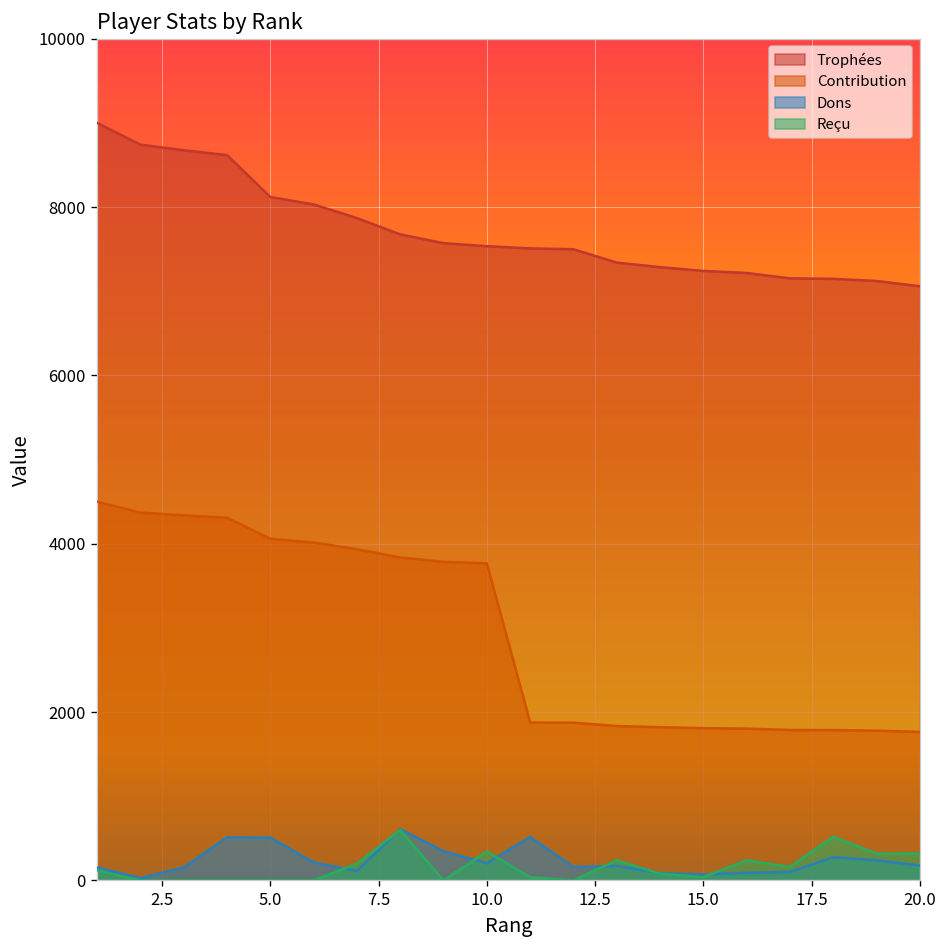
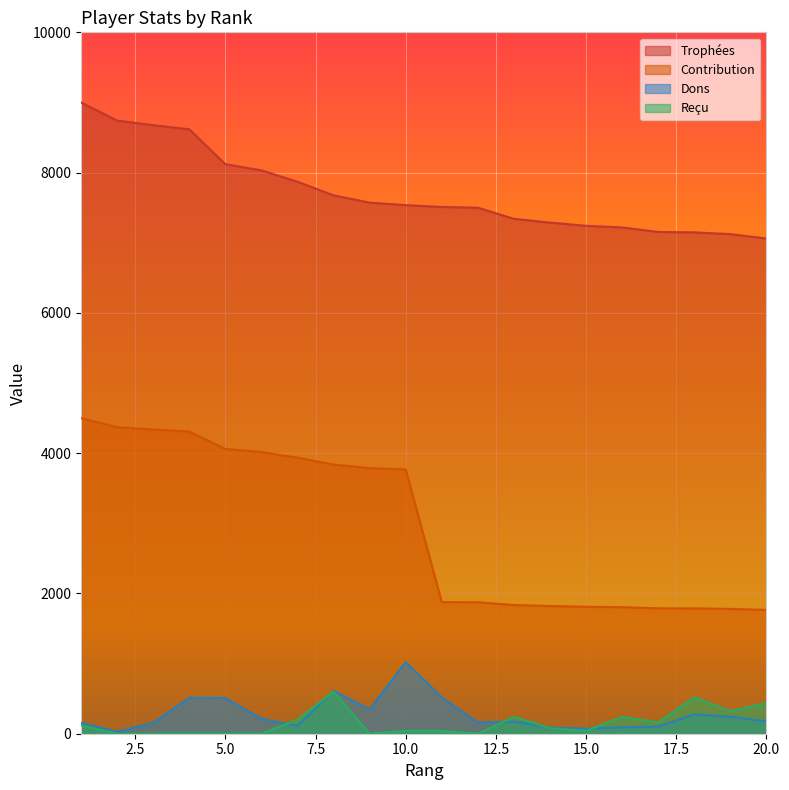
Dons, 10.0: 200 -> 1000
Reçu, 10.0: 300 -> 0
Reçu, 20.0: 300 -> 400
